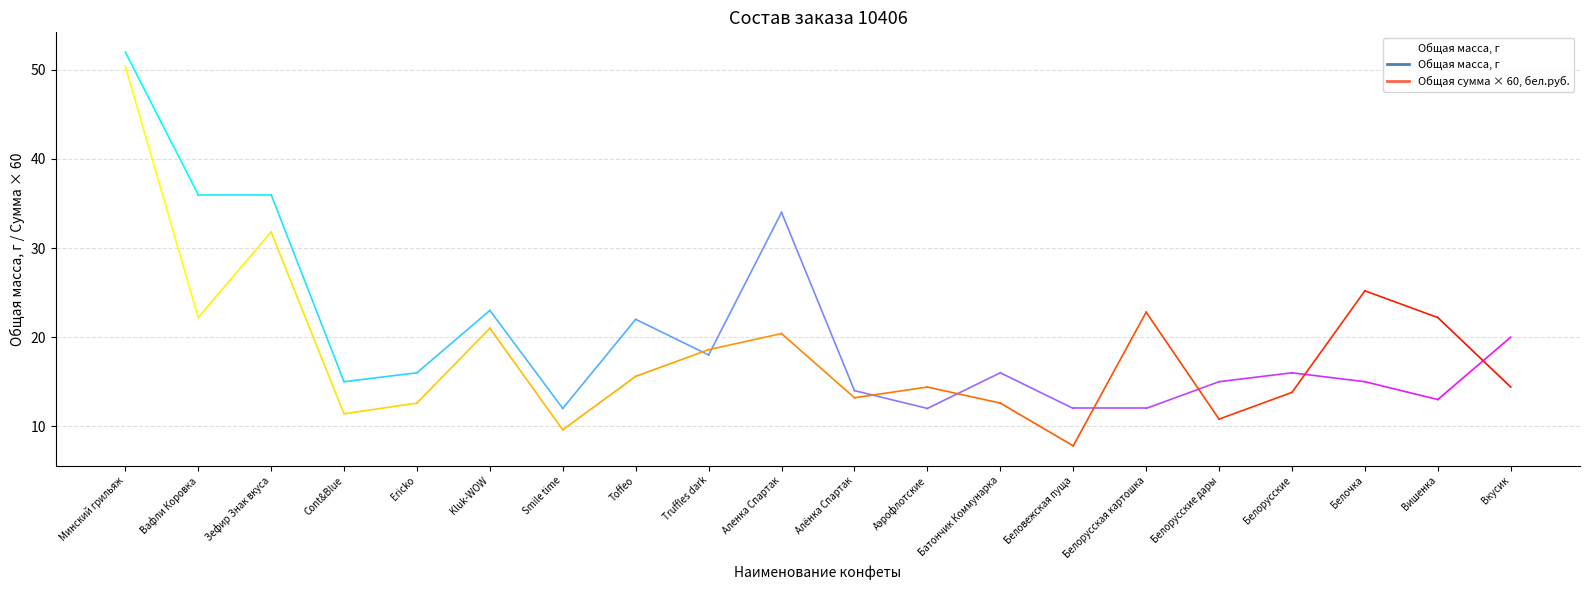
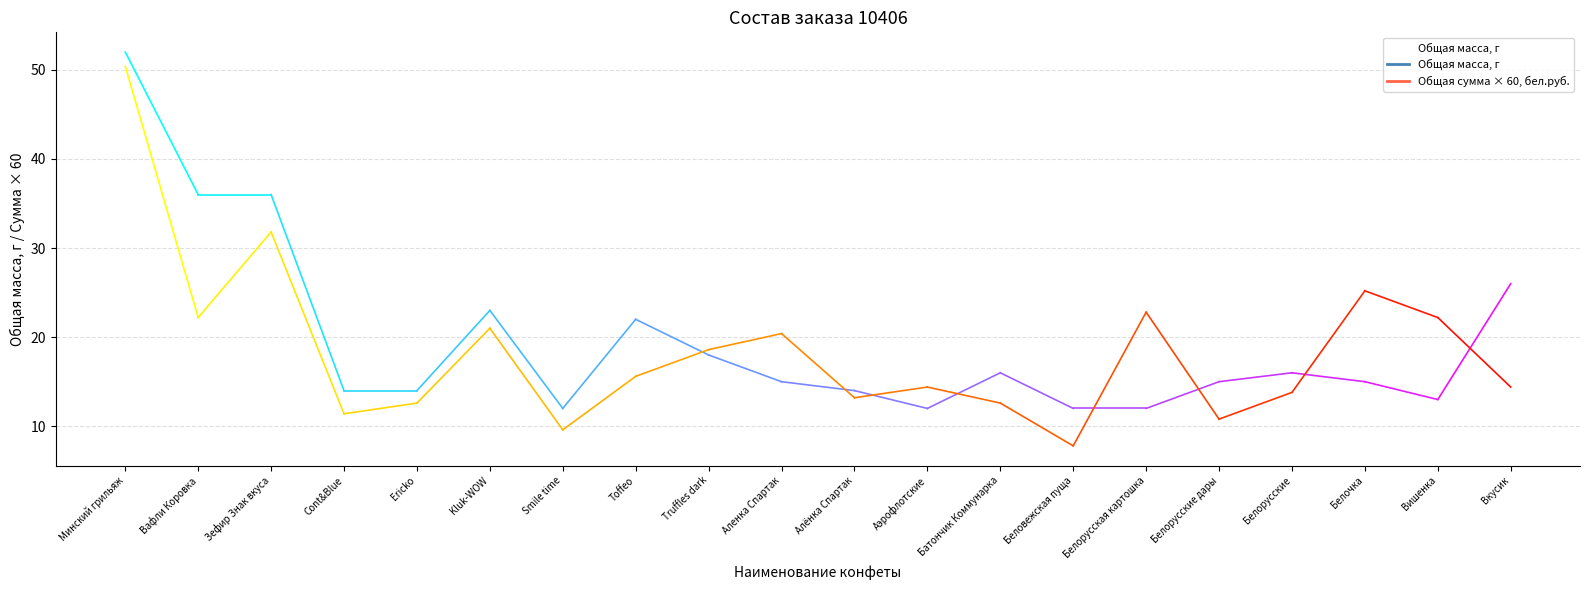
Общая масса, г, Cont&Blue: 15 -> 14
Общая масса, г, Ericko: 16 -> 14
Общая масса, г, Аленка Спартак: 34 -> 15
Общая масса, г, Вкусик: 20 -> 26
